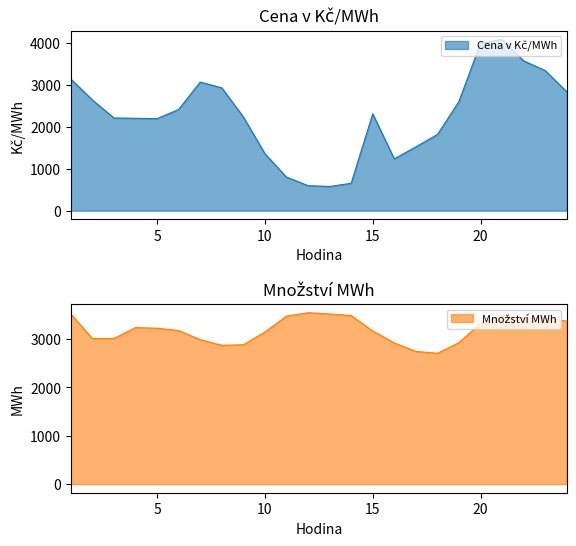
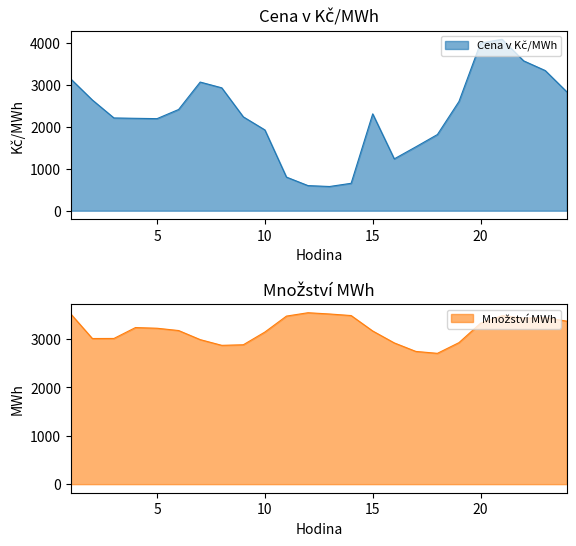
Cena v Kč/MWh, 10: 1400 -> 1900
